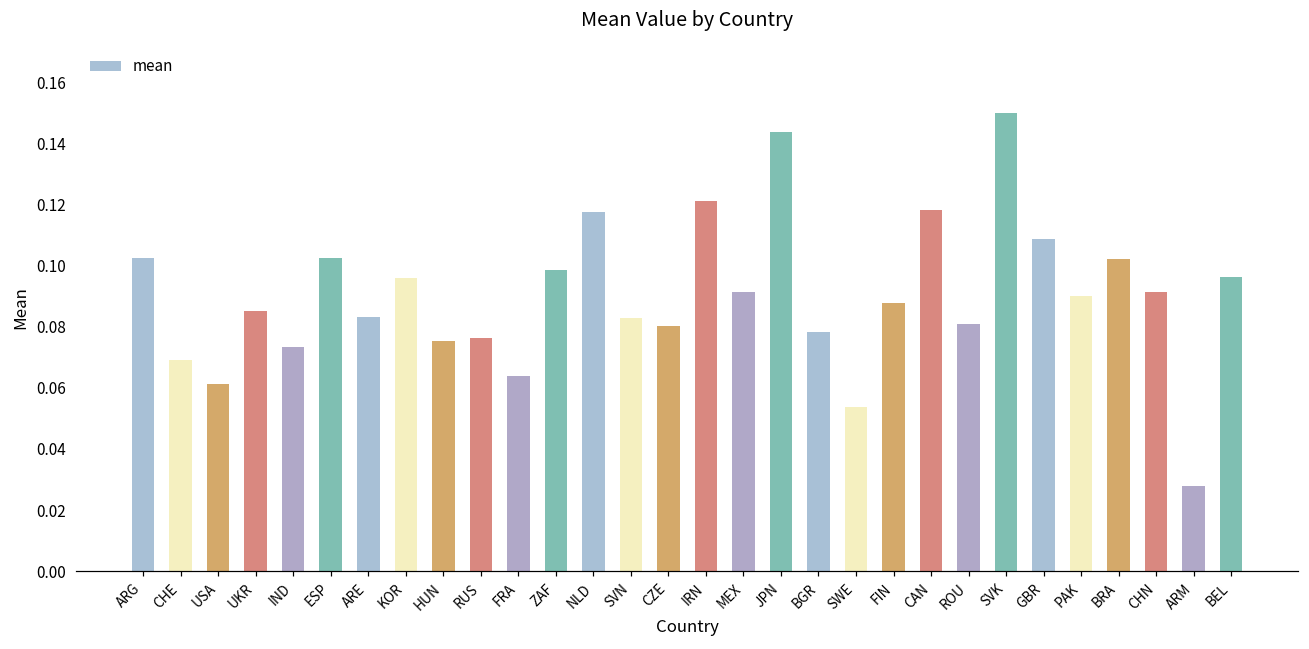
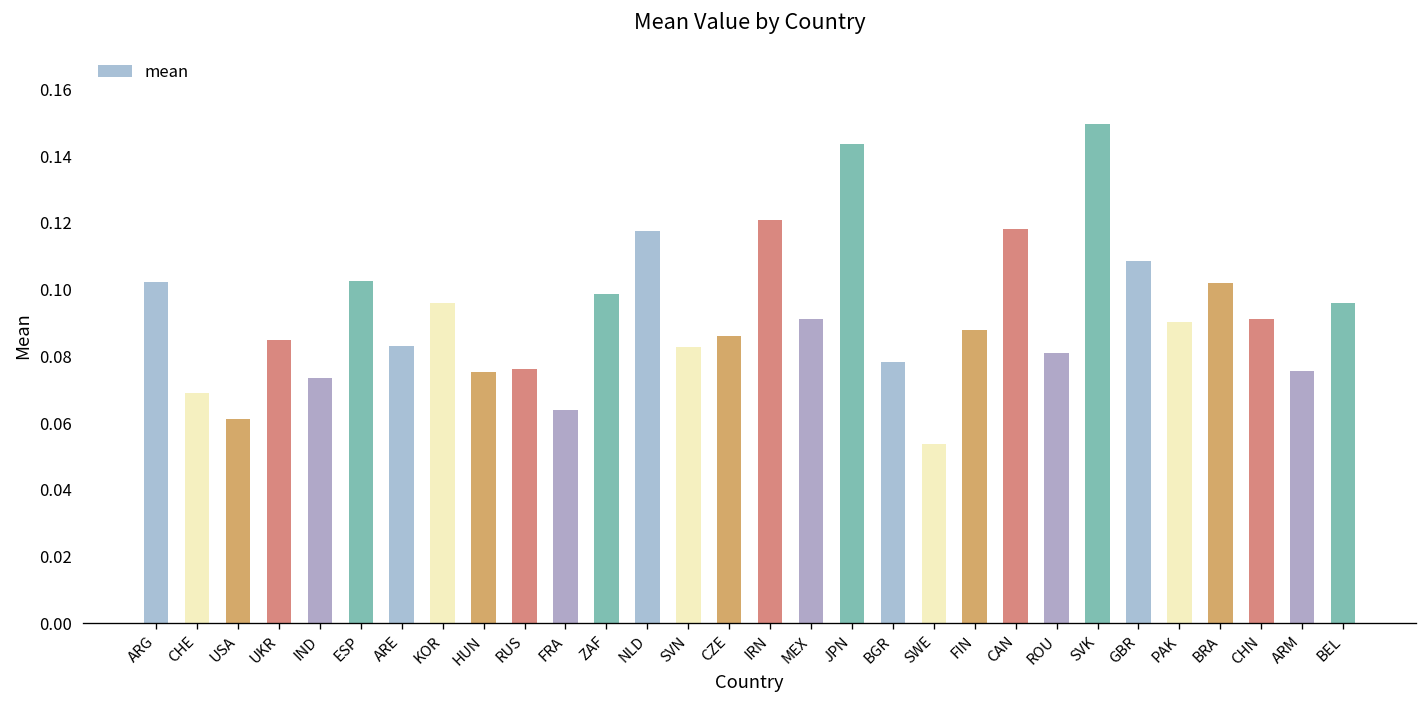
CZE: 0.080 -> 0.086
ARM: 0.028 -> 0.076
